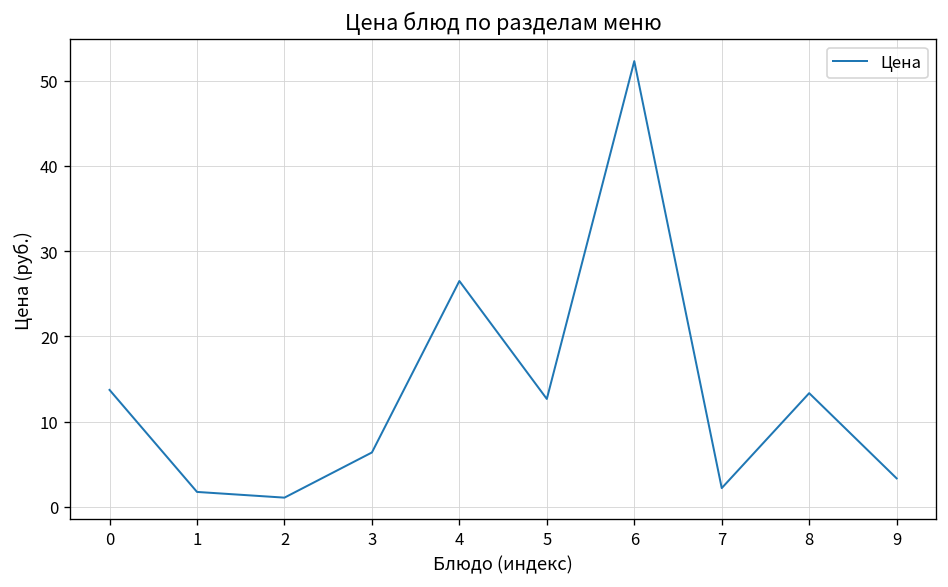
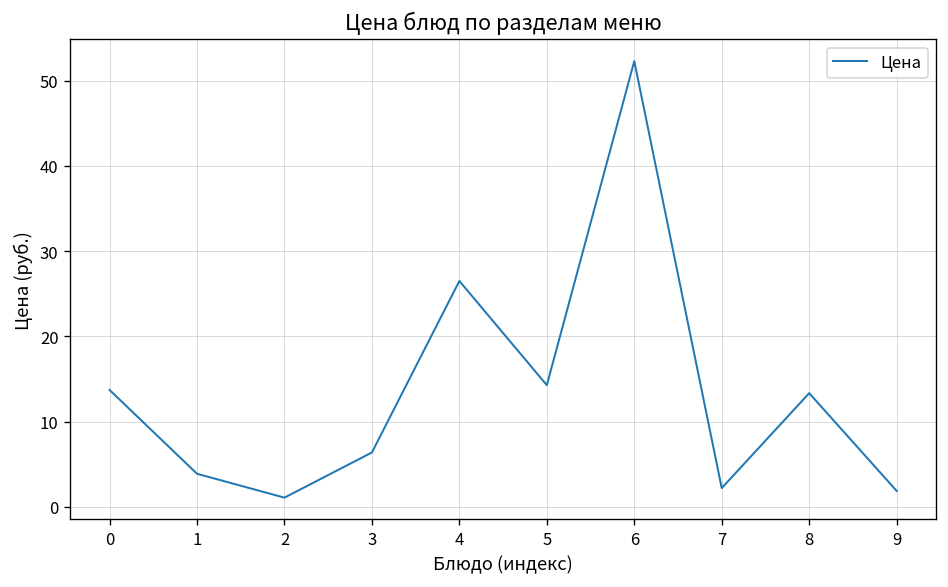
1: 2 -> 4
5: 13 -> 14
9: 3 -> 2
